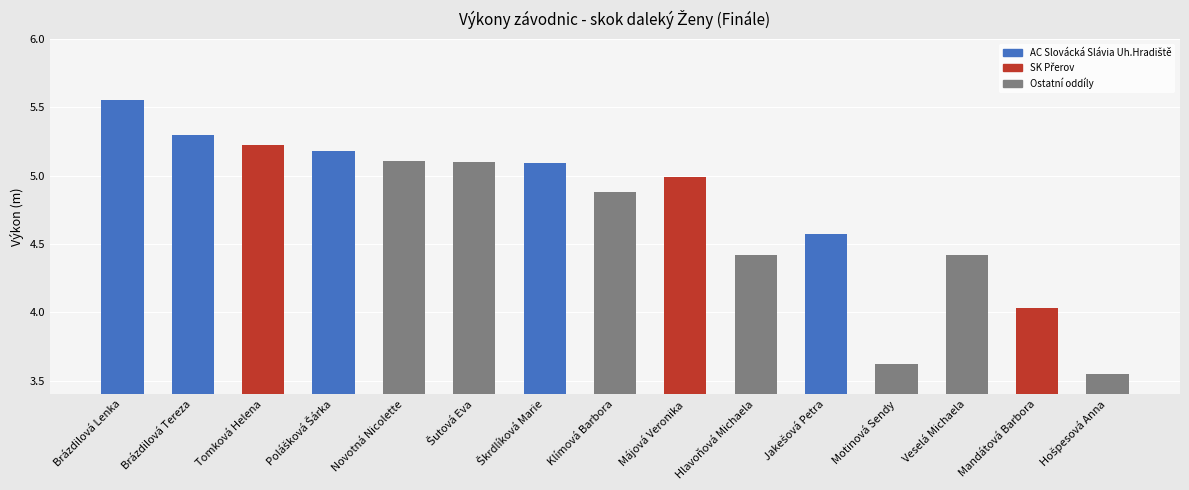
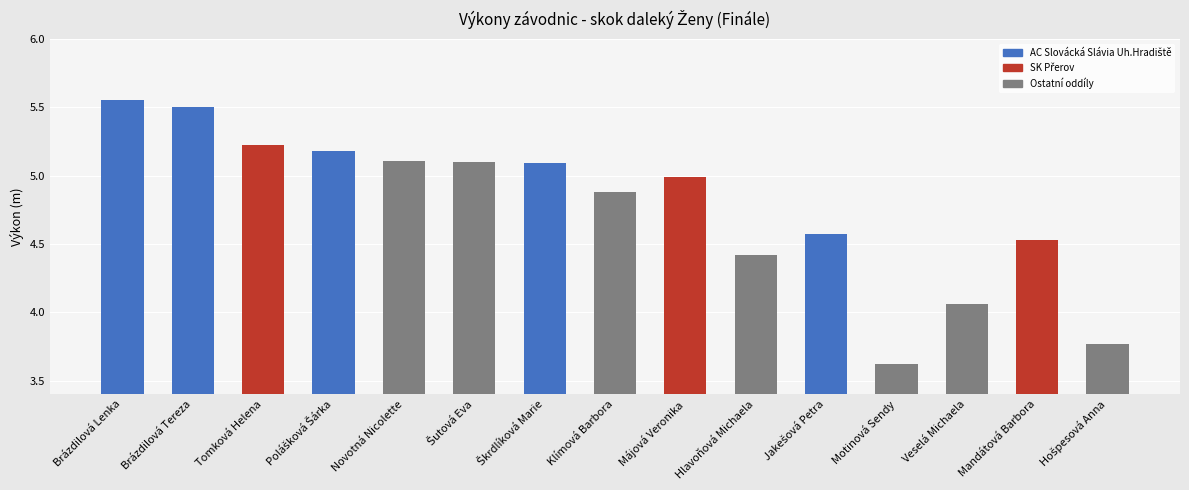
Brázdilová Tereza: 5.3 -> 5.5
Veselá Michaela: 4.42 -> 4.06
Mandátová Barbora: 4.03 -> 4.53
Hošpesová Anna: 3.55 -> 3.77
